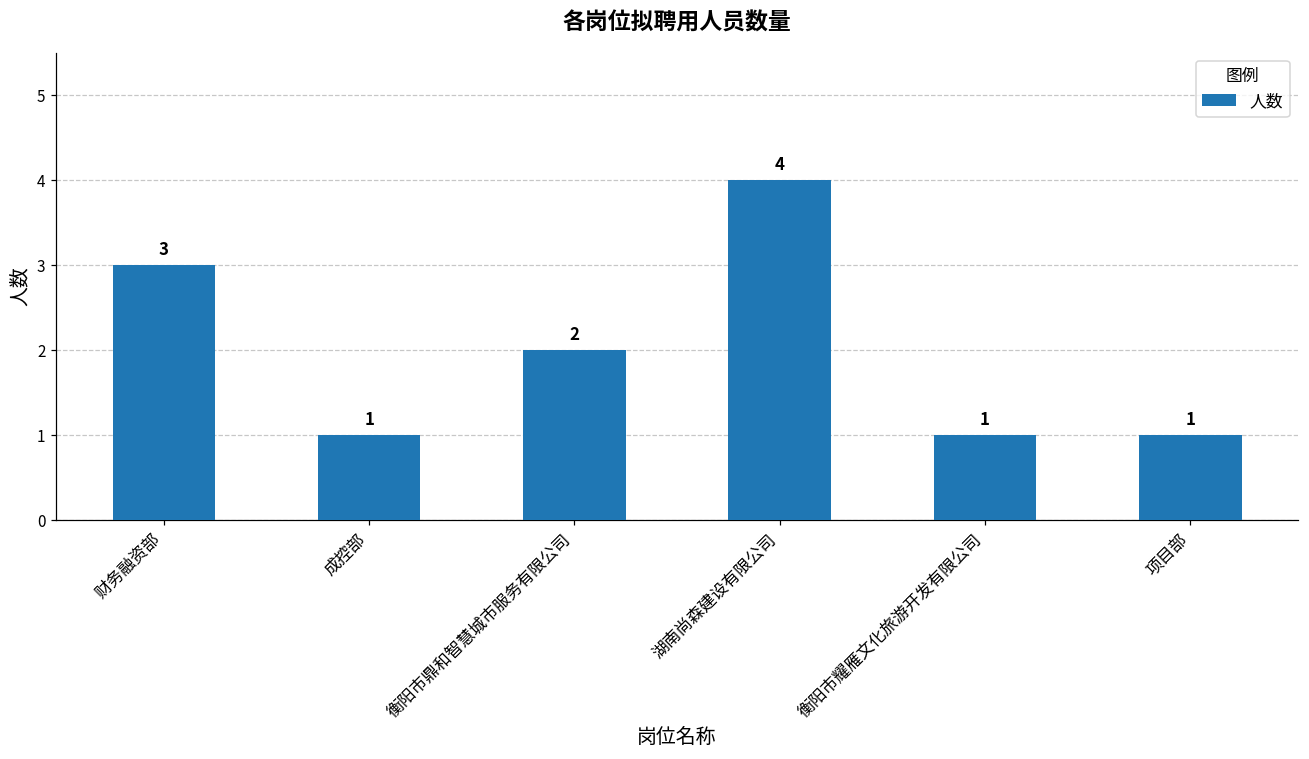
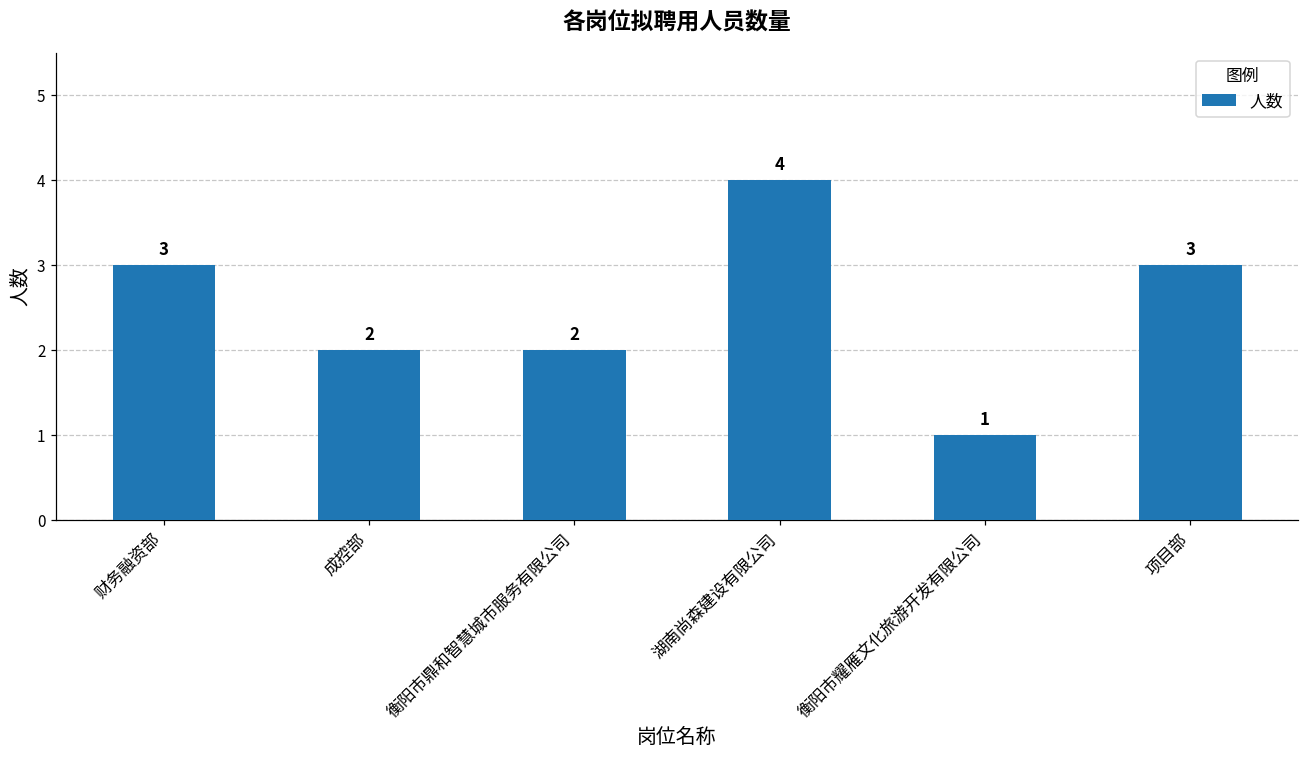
成控部: 1 -> 2
项目部: 1 -> 3
